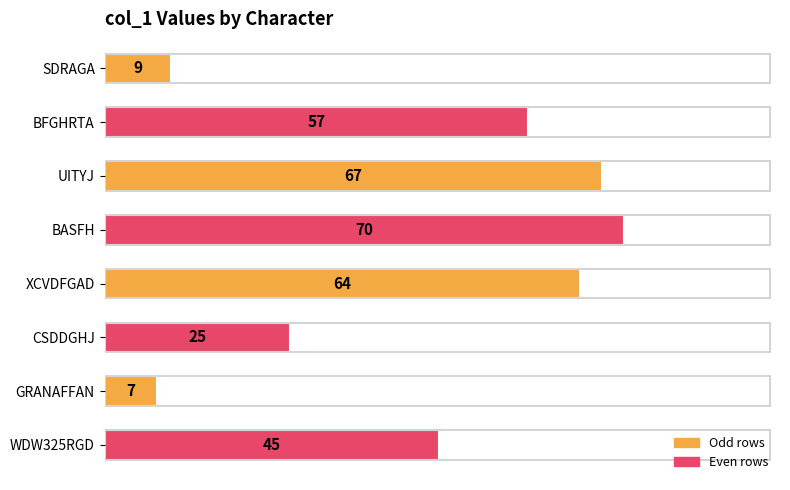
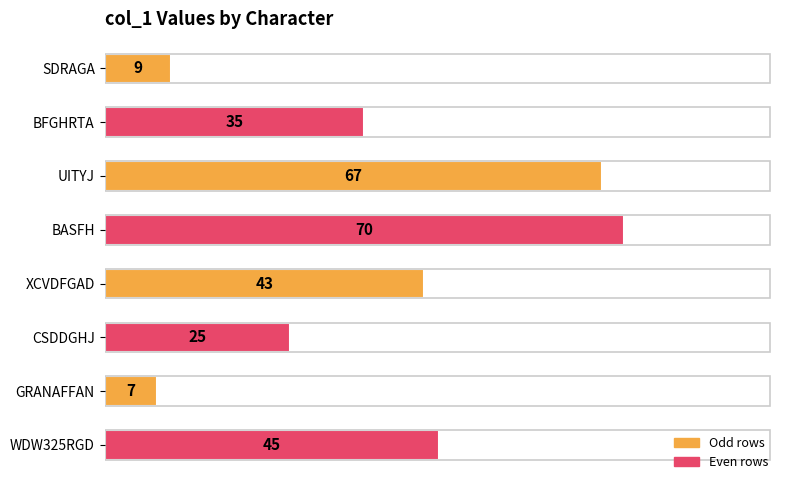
BFGHRTA: 57 -> 35
XCVDFGAD: 64 -> 43
